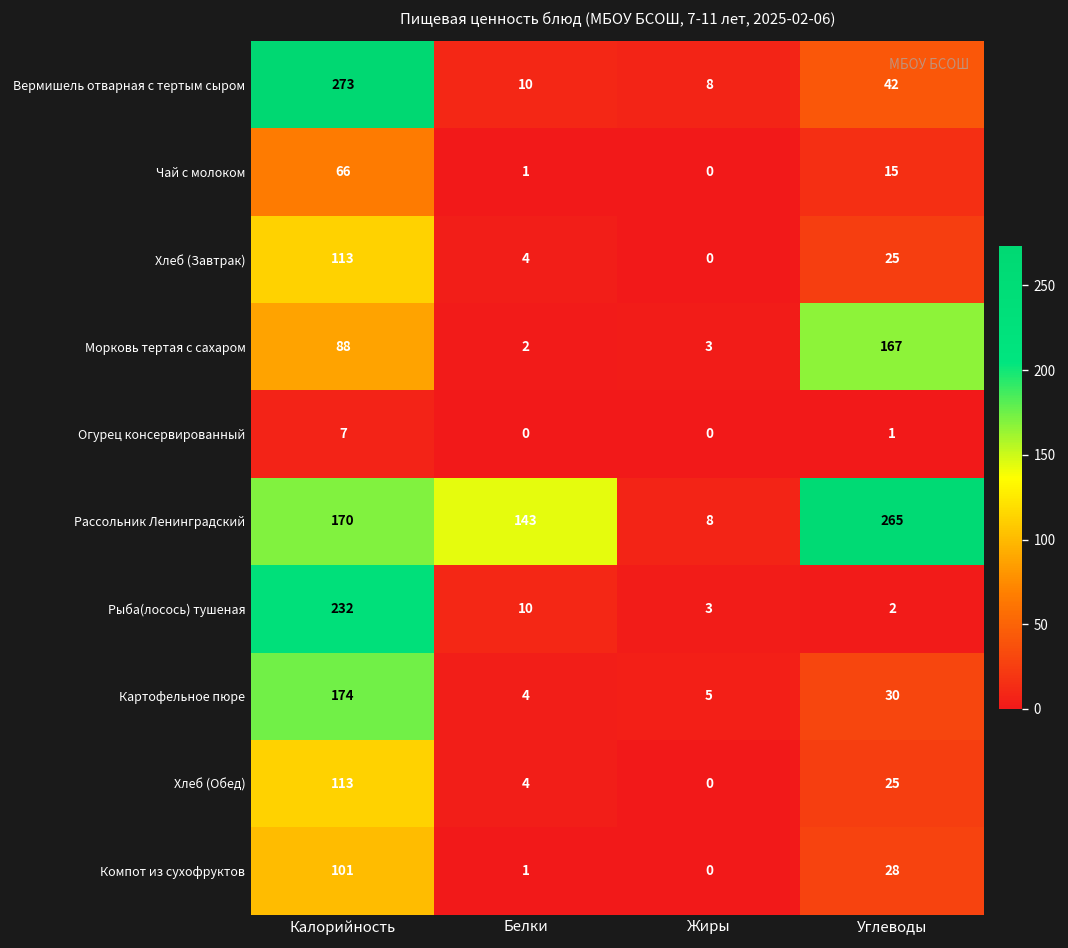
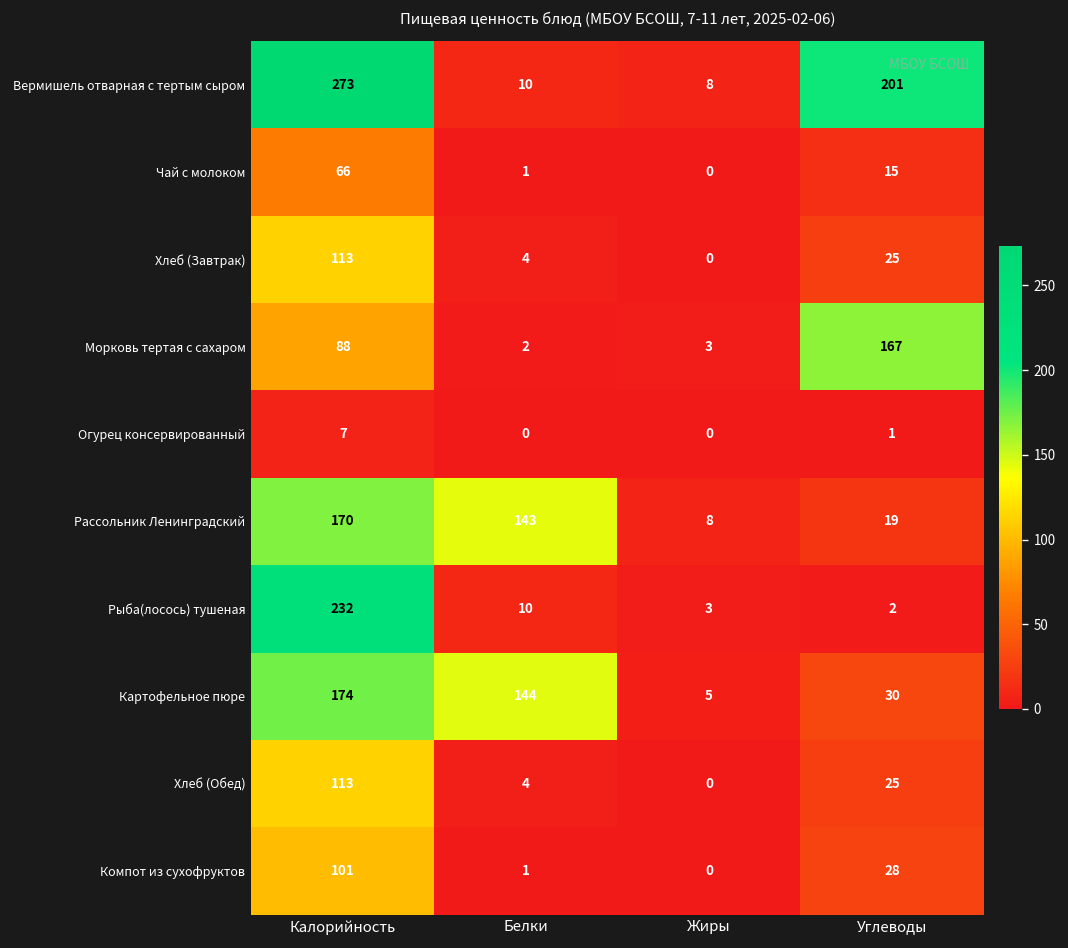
Вермишель отварная с тертым сыром, Углеводы: 42 -> 201
Рассольник Ленинградский, Углеводы: 265 -> 19
Картофельное пюре, Белки: 4 -> 144
